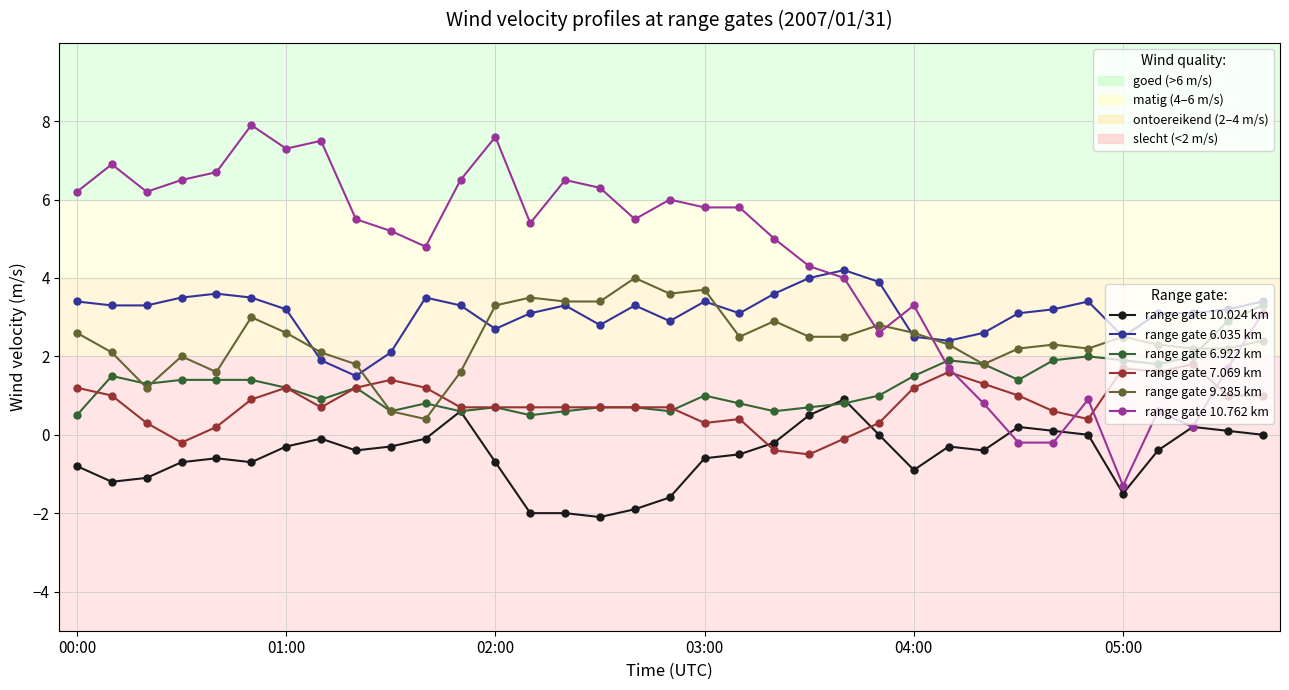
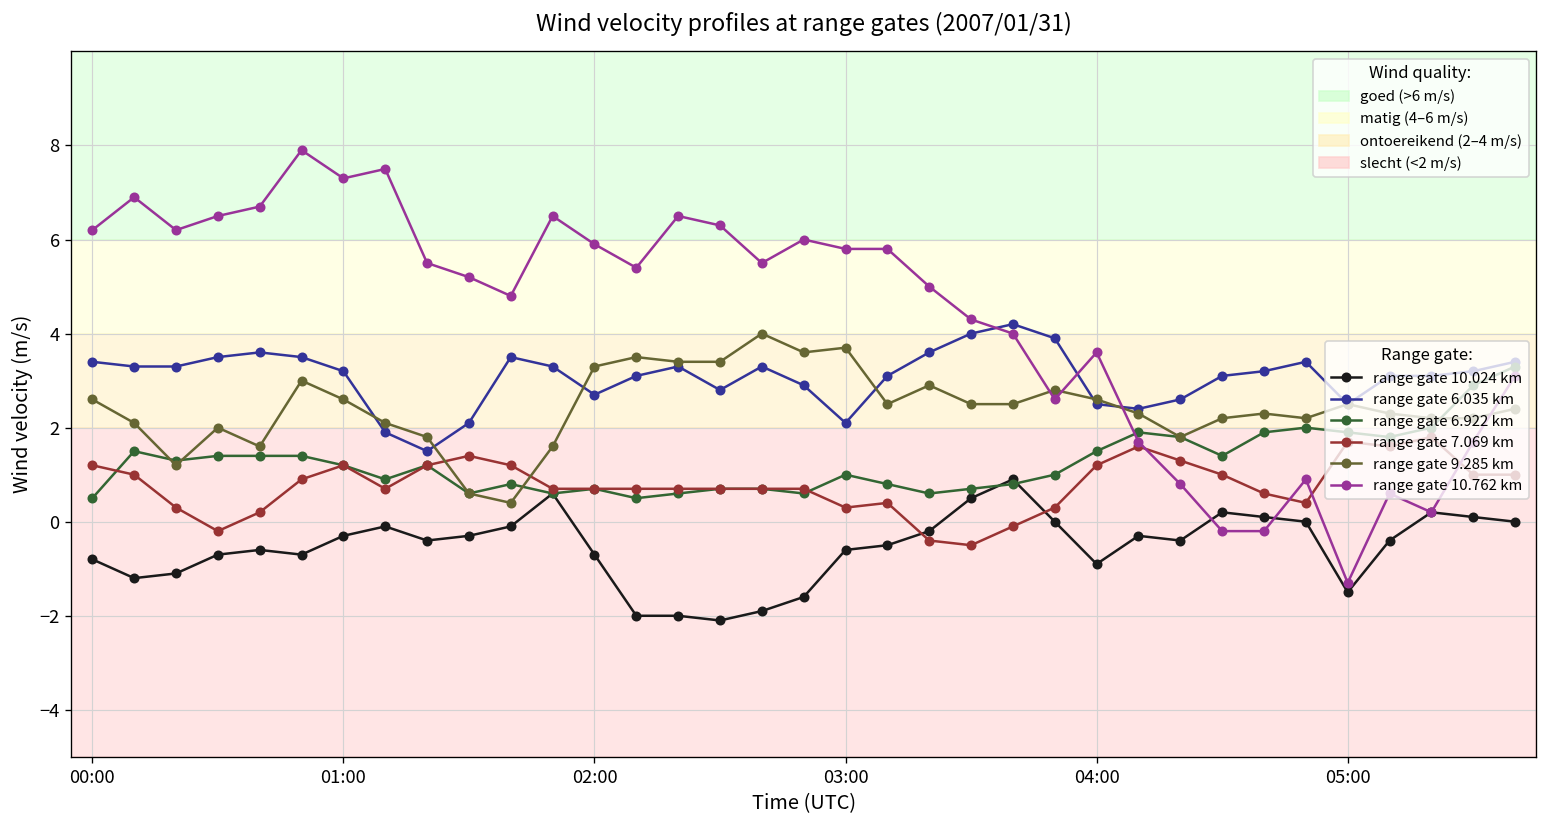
range gate 10.762 km, 02:00: 7.6 -> 5.9
range gate 6.035 km, 03:00: 3.4 -> 2.1
range gate 10.762 km, 04:00: 3.3 -> 3.6
